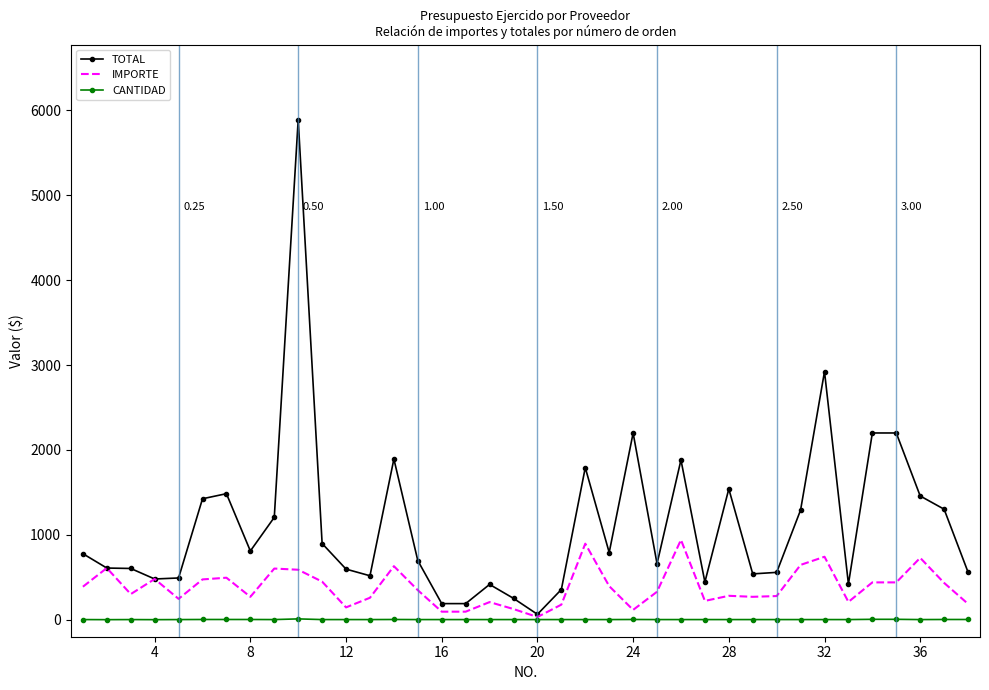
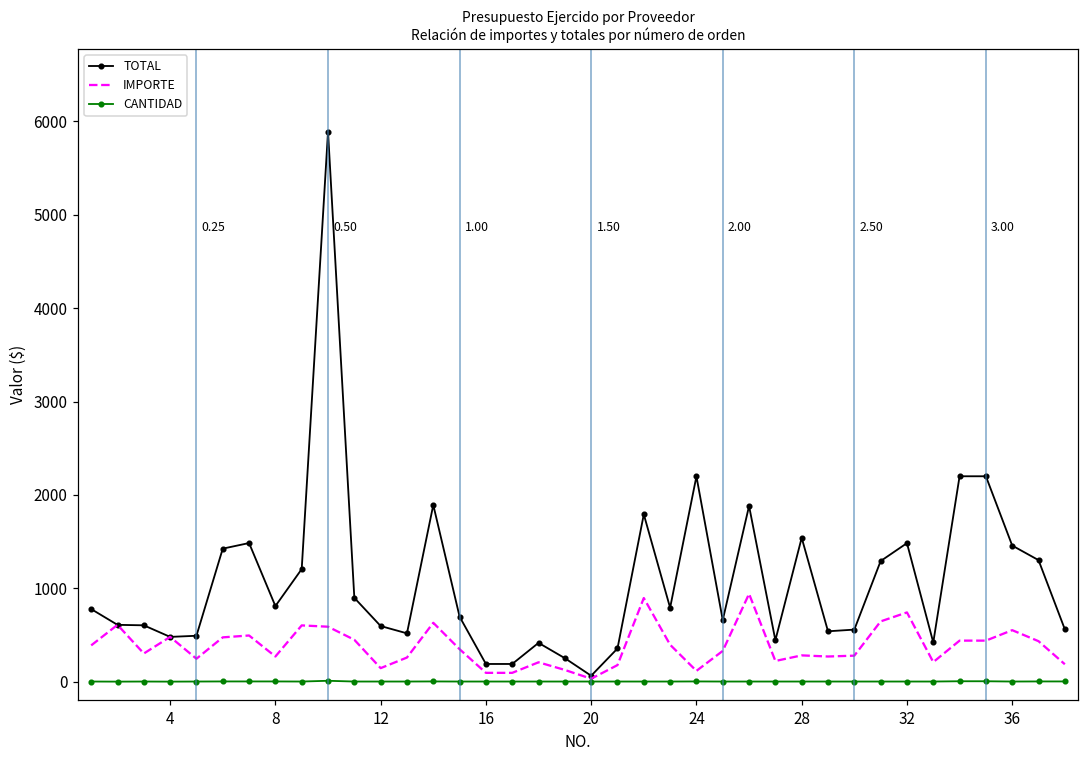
TOTAL, 32: 2900 -> 1500
IMPORTE, 36: 700 -> 600
